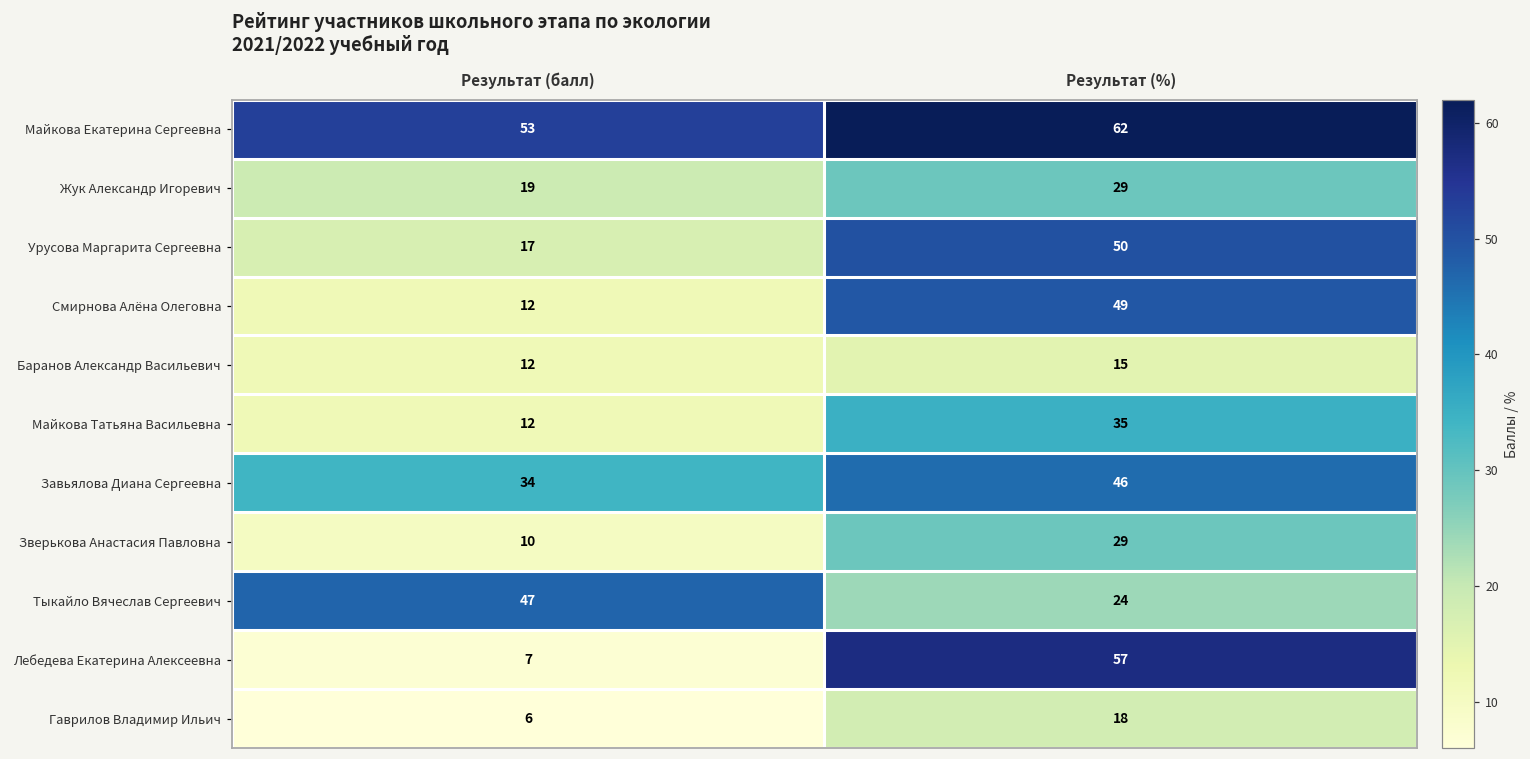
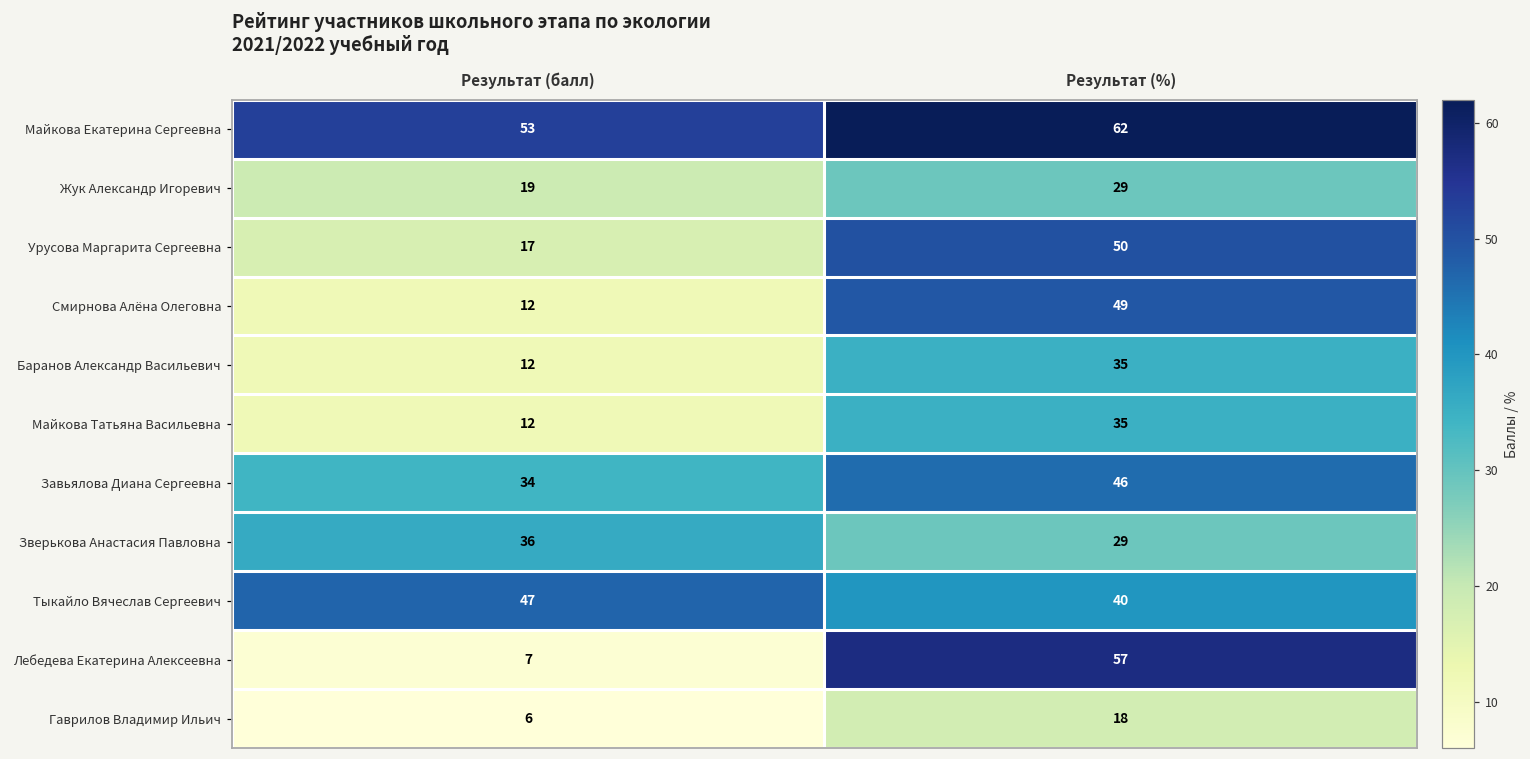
Баранов Александр Васильевич, Результат (%): 15 -> 35
Зверькова Анастасия Павловна, Результат (балл): 10 -> 36
Тыкайло Вячеслав Сергеевич, Результат (%): 24 -> 40
